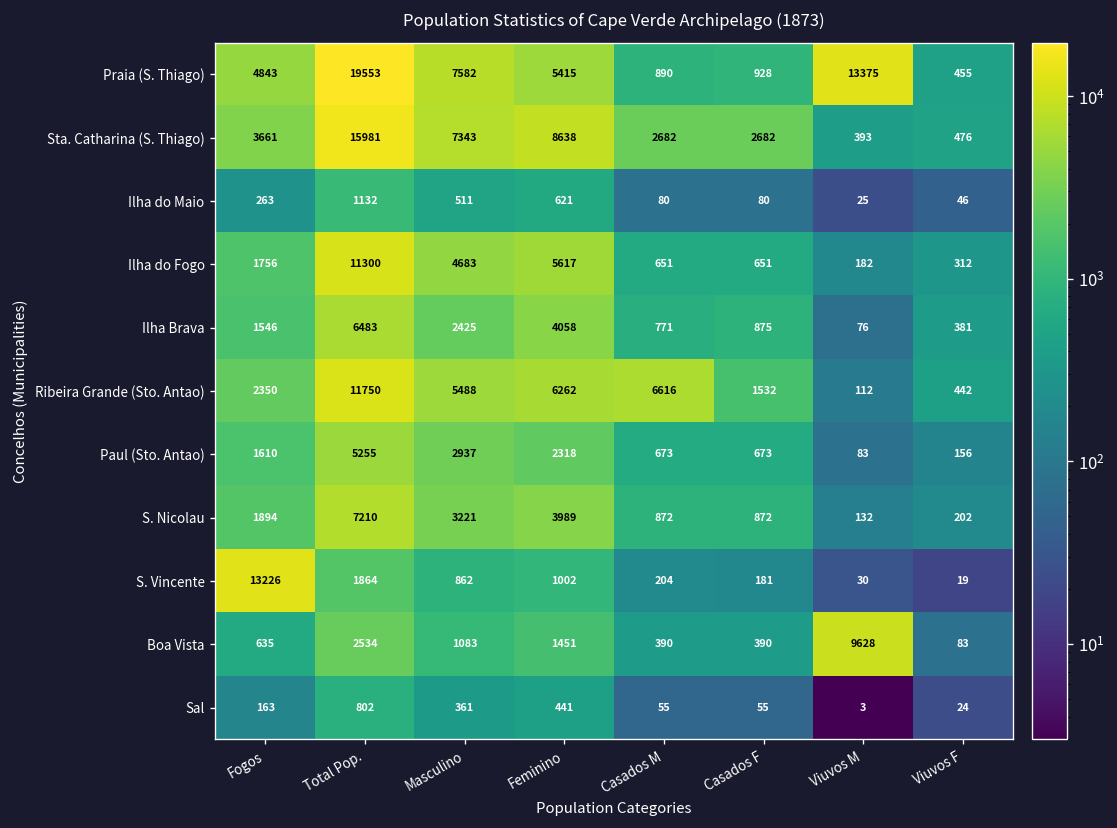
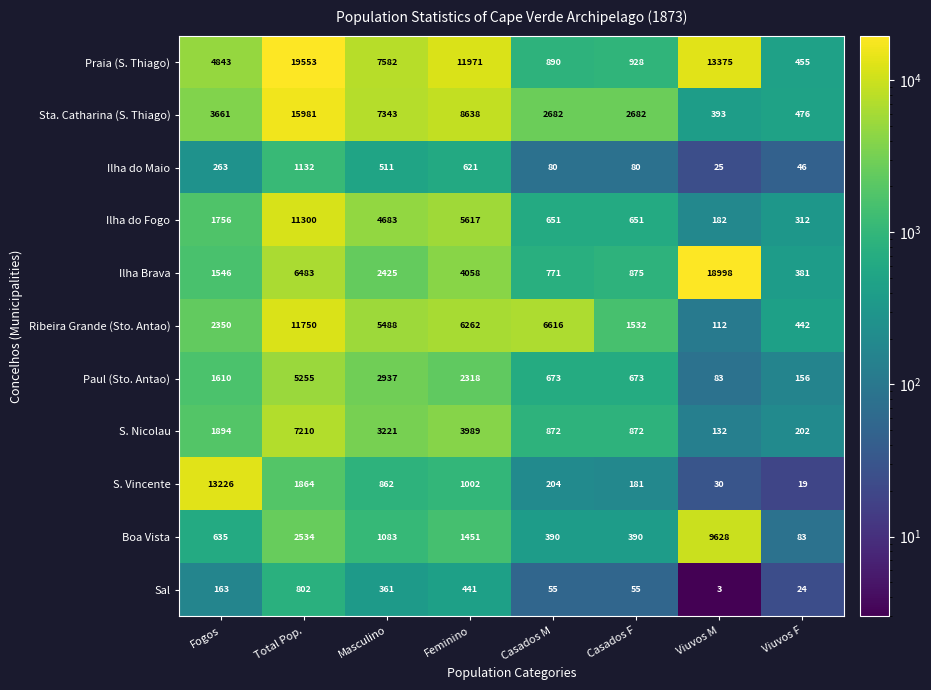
Praia (S. Thiago), Feminino: 5415 -> 11971
Ilha Brava, Viuvos M: 76 -> 18998
